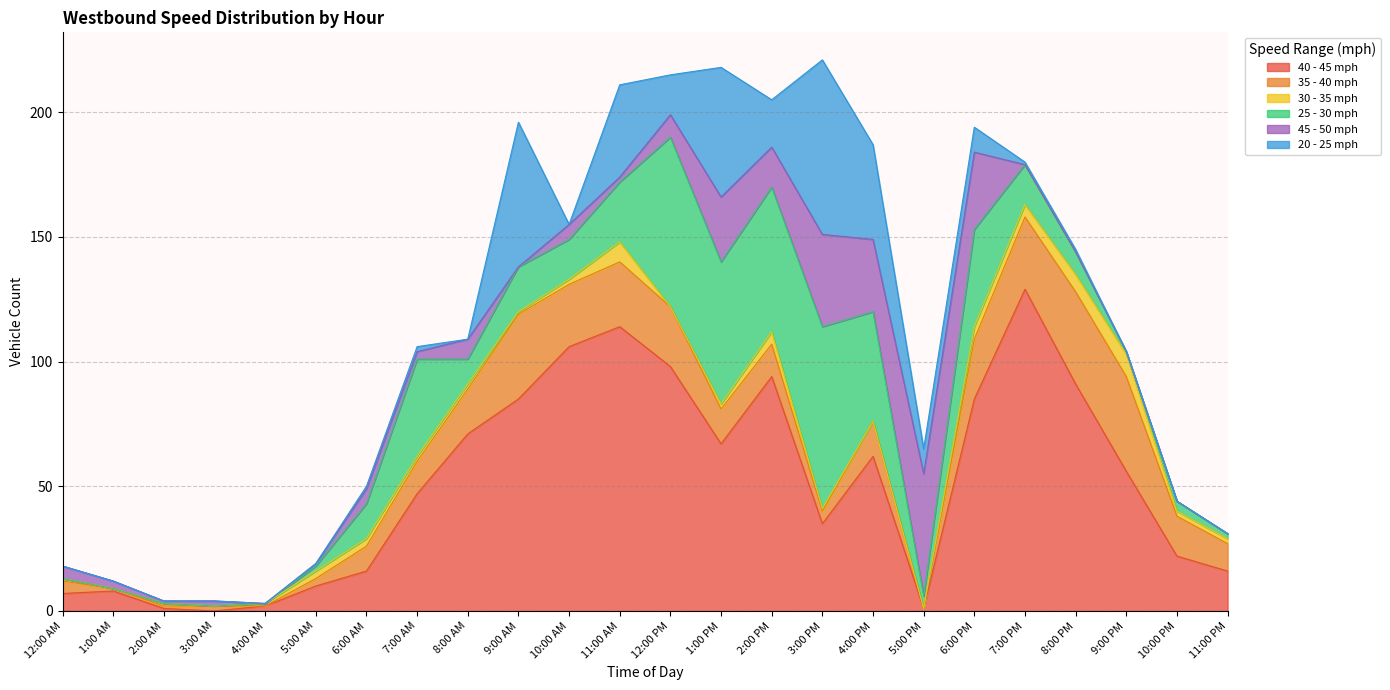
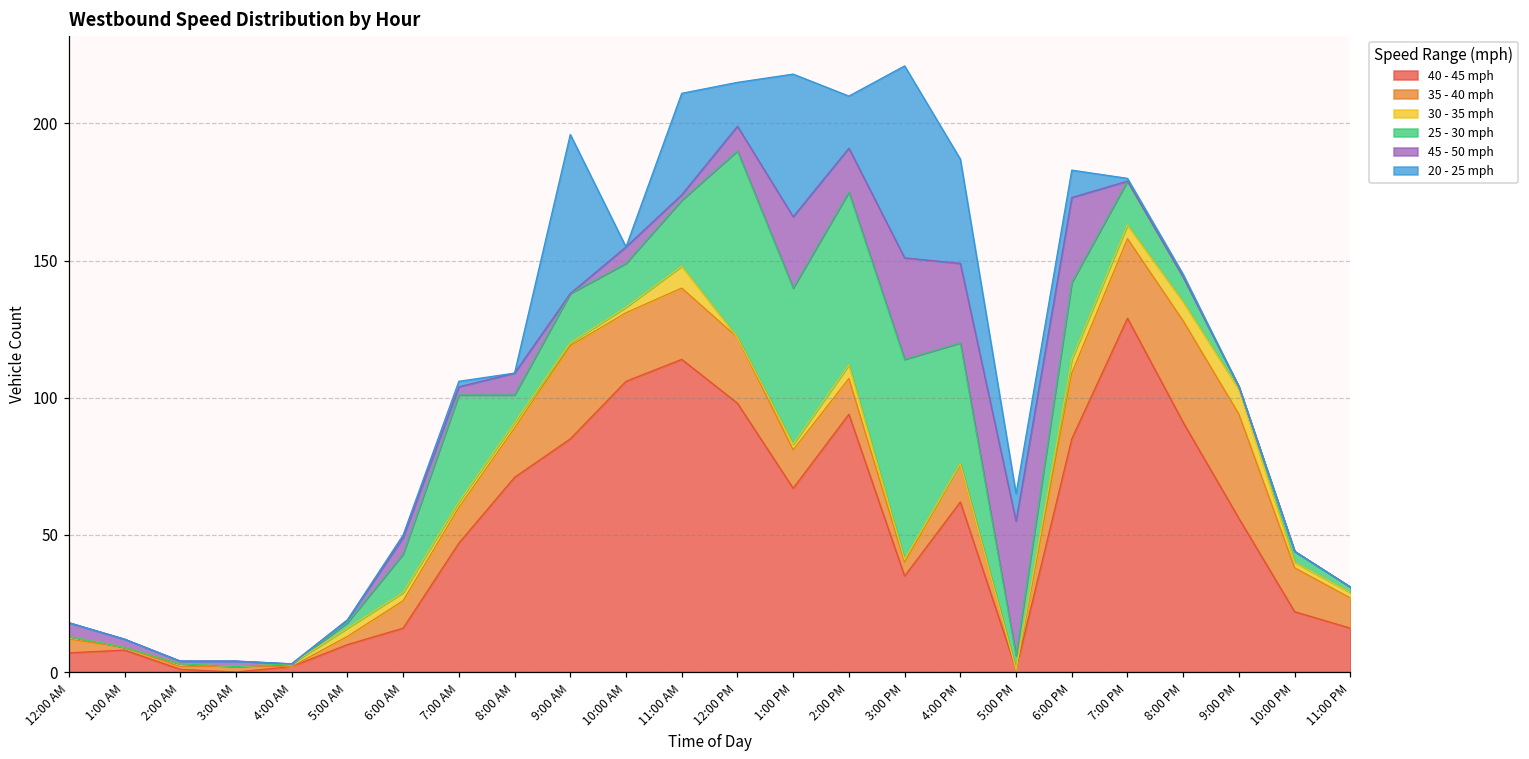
25 - 30 mph, 2:00 PM: 58 -> 63
25 - 30 mph, 6:00 PM: 39 -> 28
